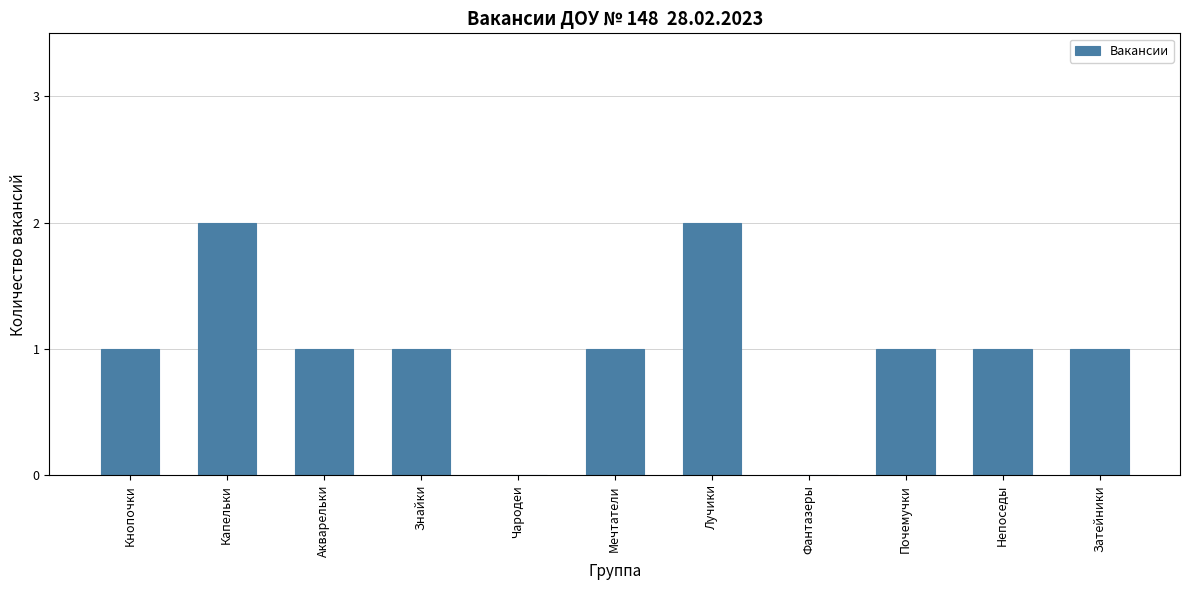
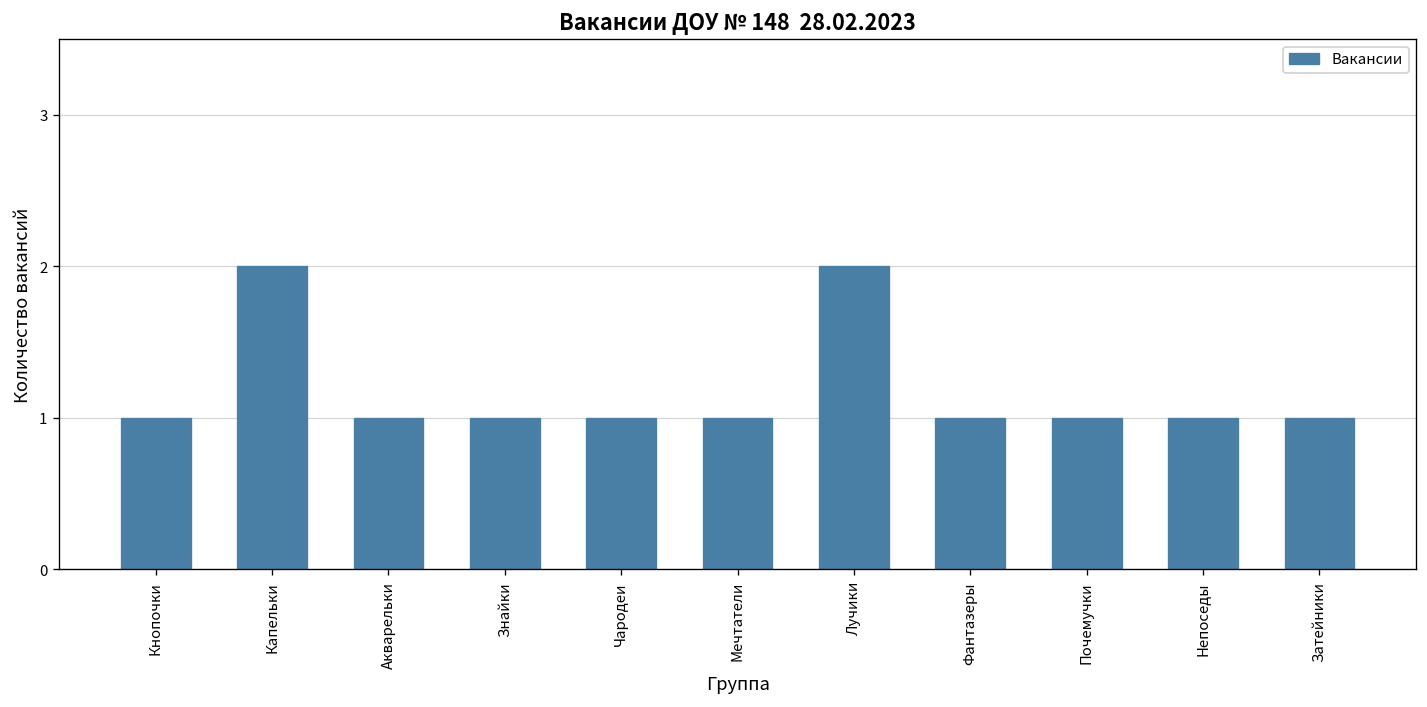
Чародеи: 0 -> 1
Фантазеры: 0 -> 1
